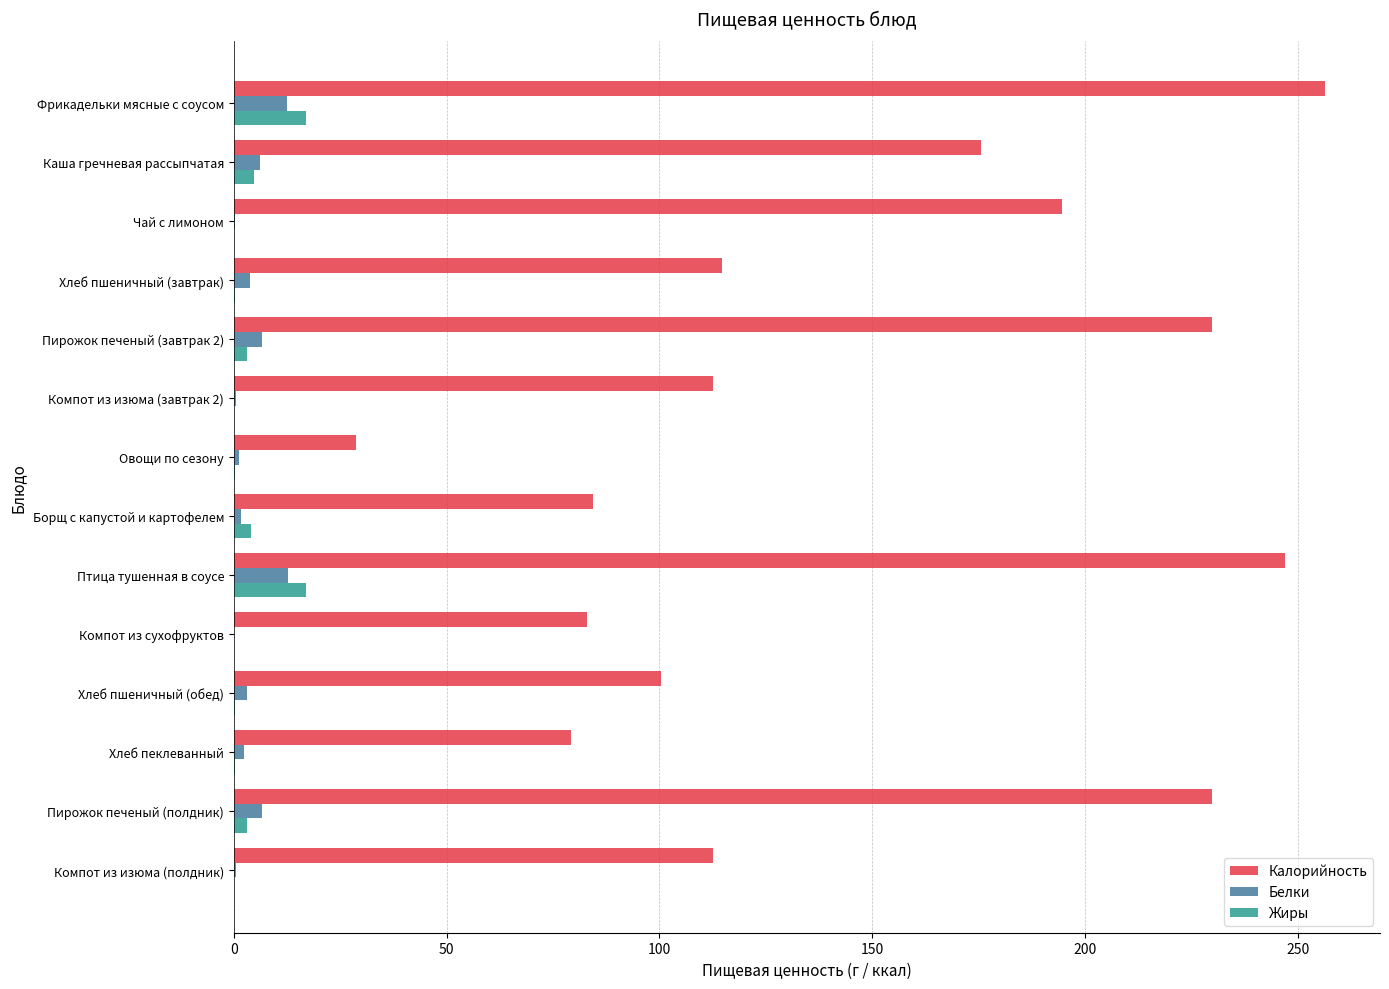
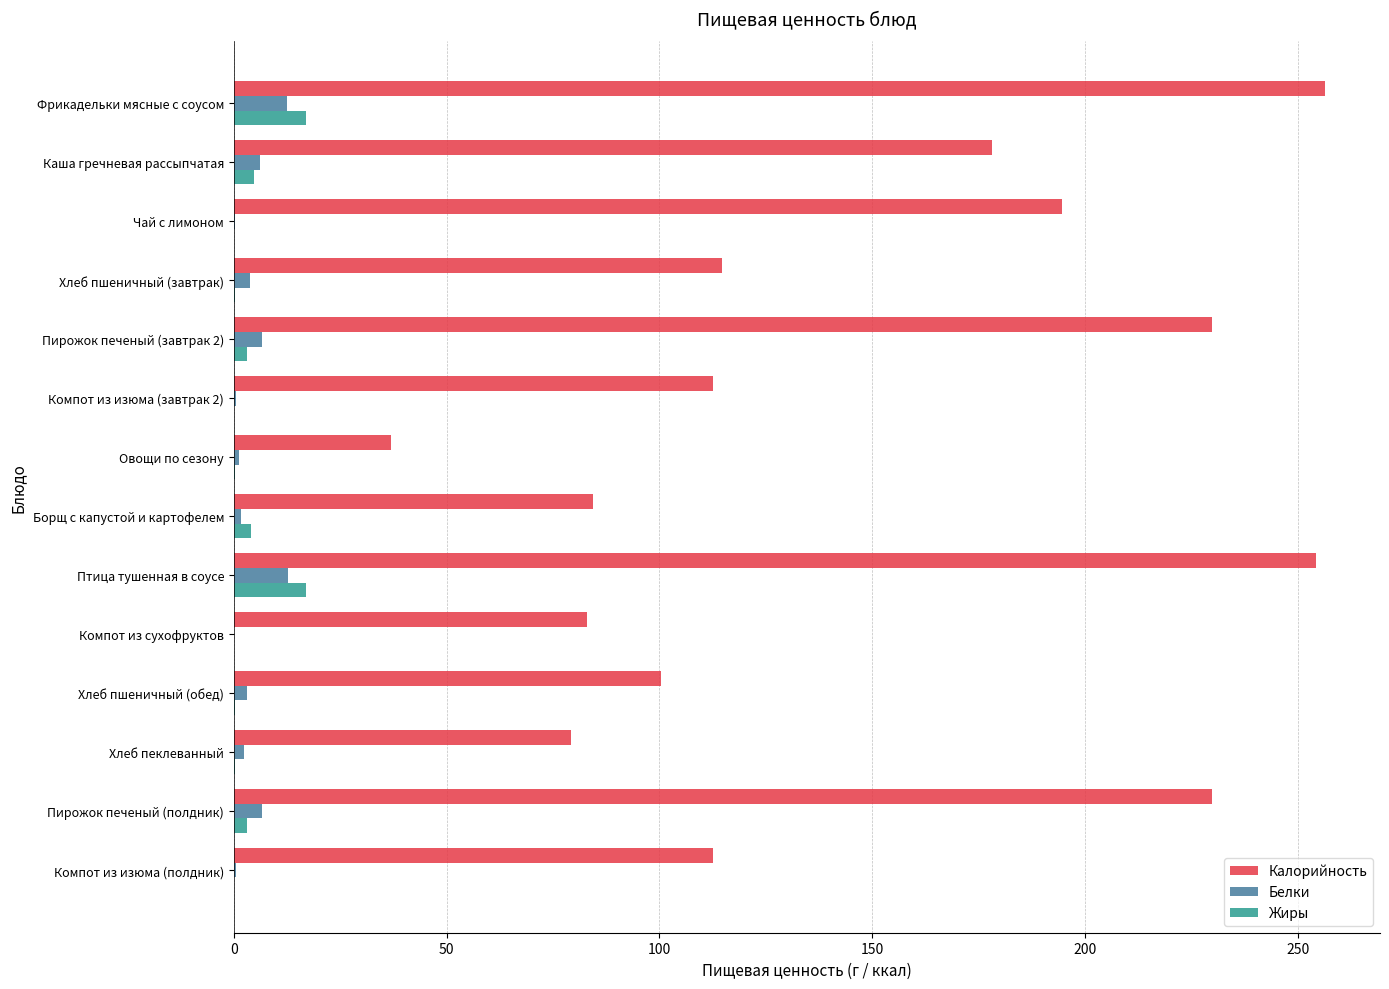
Калорийность, Каша гречневая рассыпчатая: 176 -> 178
Калорийность, Овощи по сезону: 29 -> 37
Калорийность, Птица тушенная в соусе: 247 -> 254
